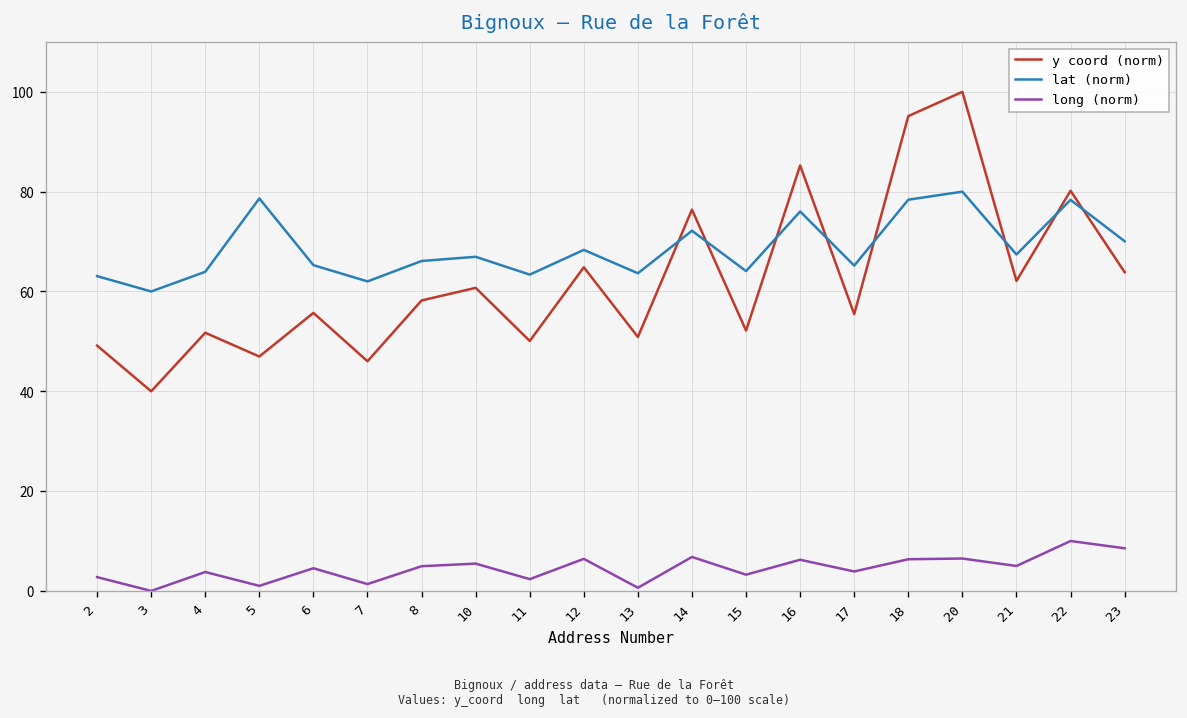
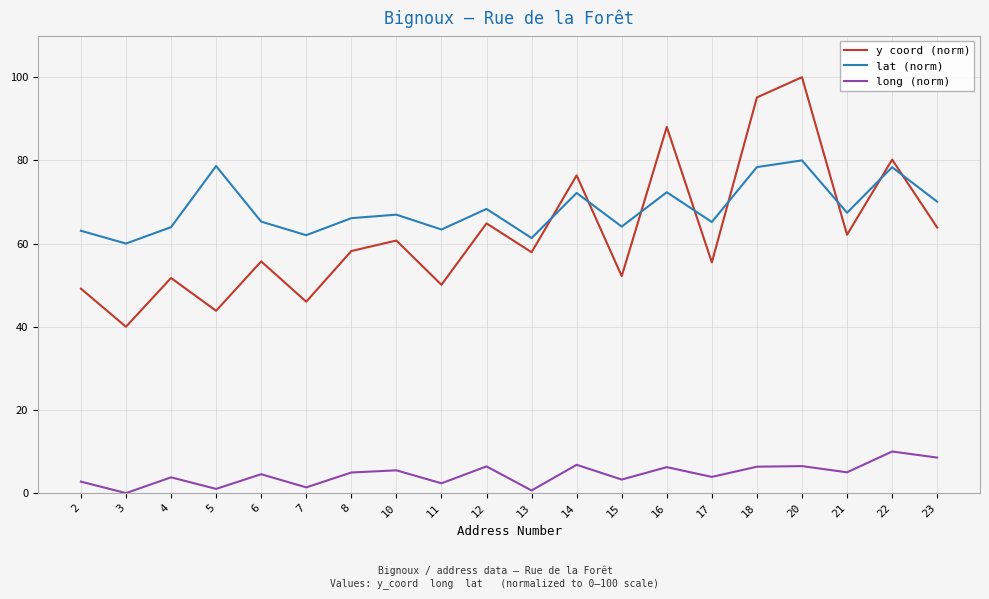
y coord (norm), 5: 47 -> 44
y coord (norm), 13: 51 -> 58
lat (norm), 13: 64 -> 61
y coord (norm), 16: 85 -> 88
lat (norm), 16: 76 -> 72
